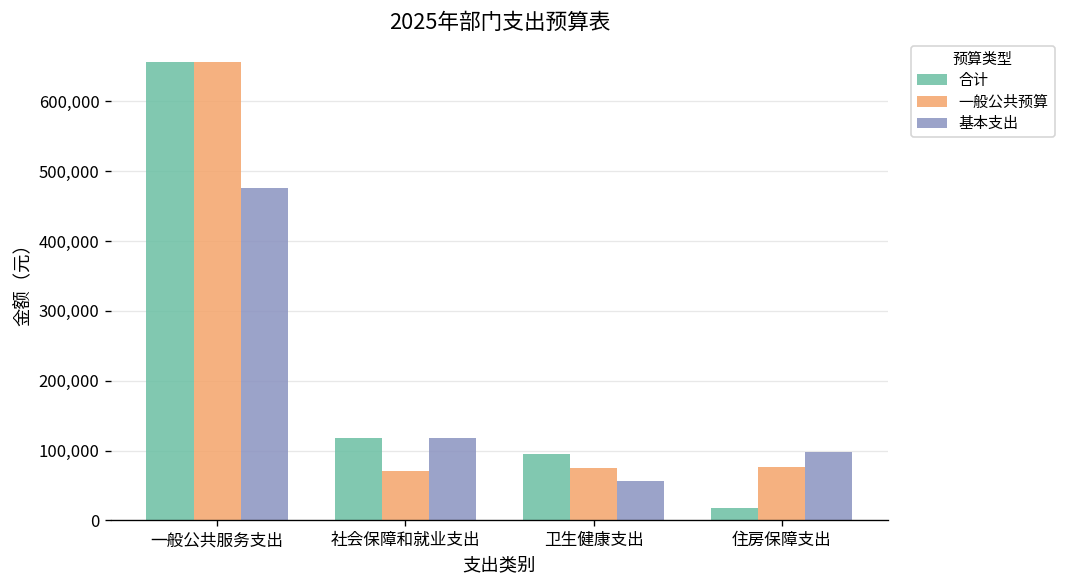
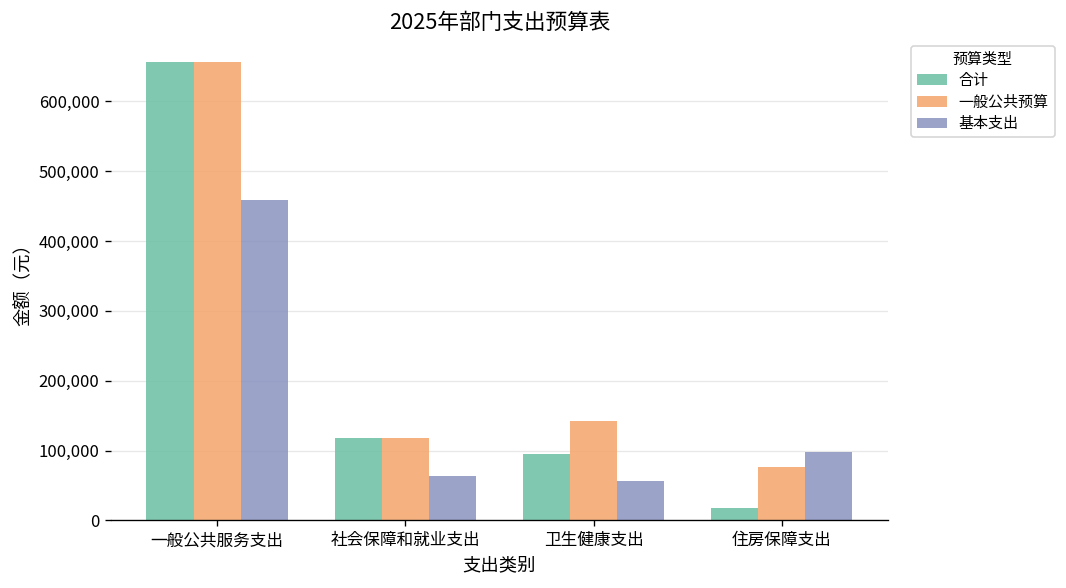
基本支出, 一般公共服务支出: 480,000 -> 460,000
一般公共预算, 社会保障和就业支出: 70,000 -> 120,000
基本支出, 社会保障和就业支出: 120,000 -> 60,000
一般公共预算, 卫生健康支出: 70,000 -> 140,000
